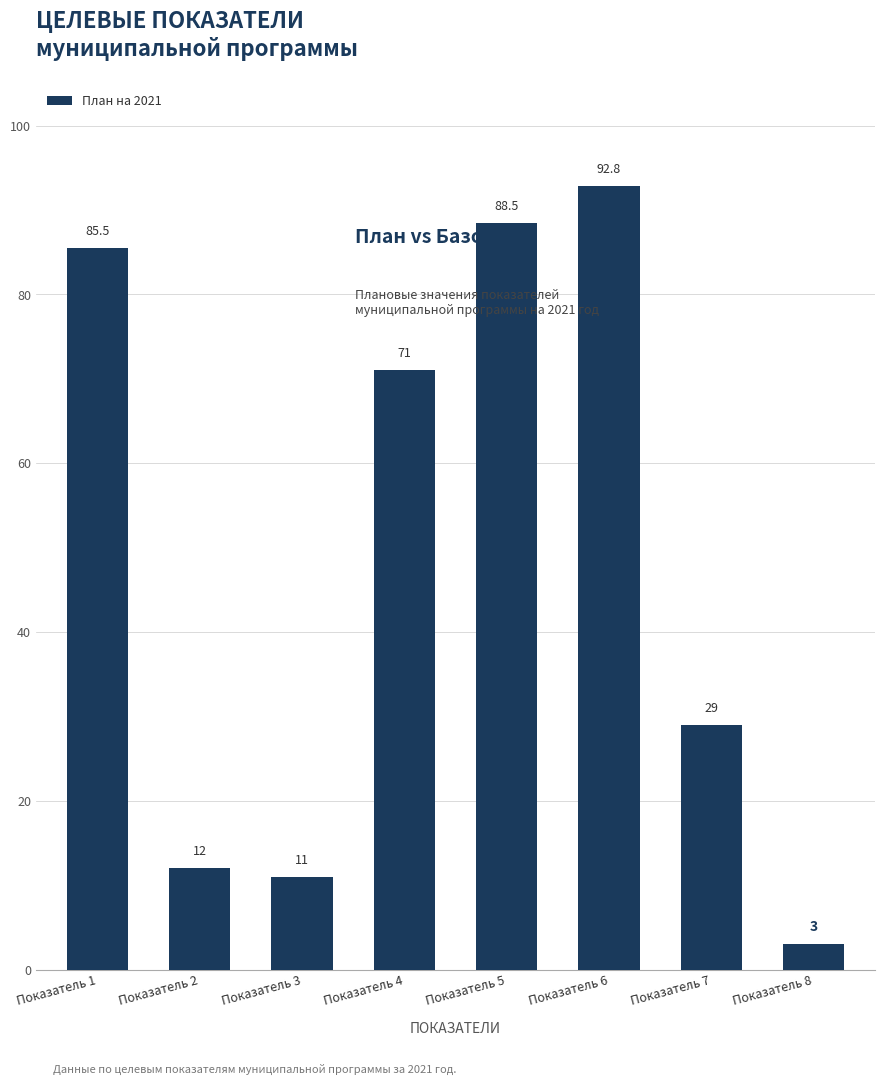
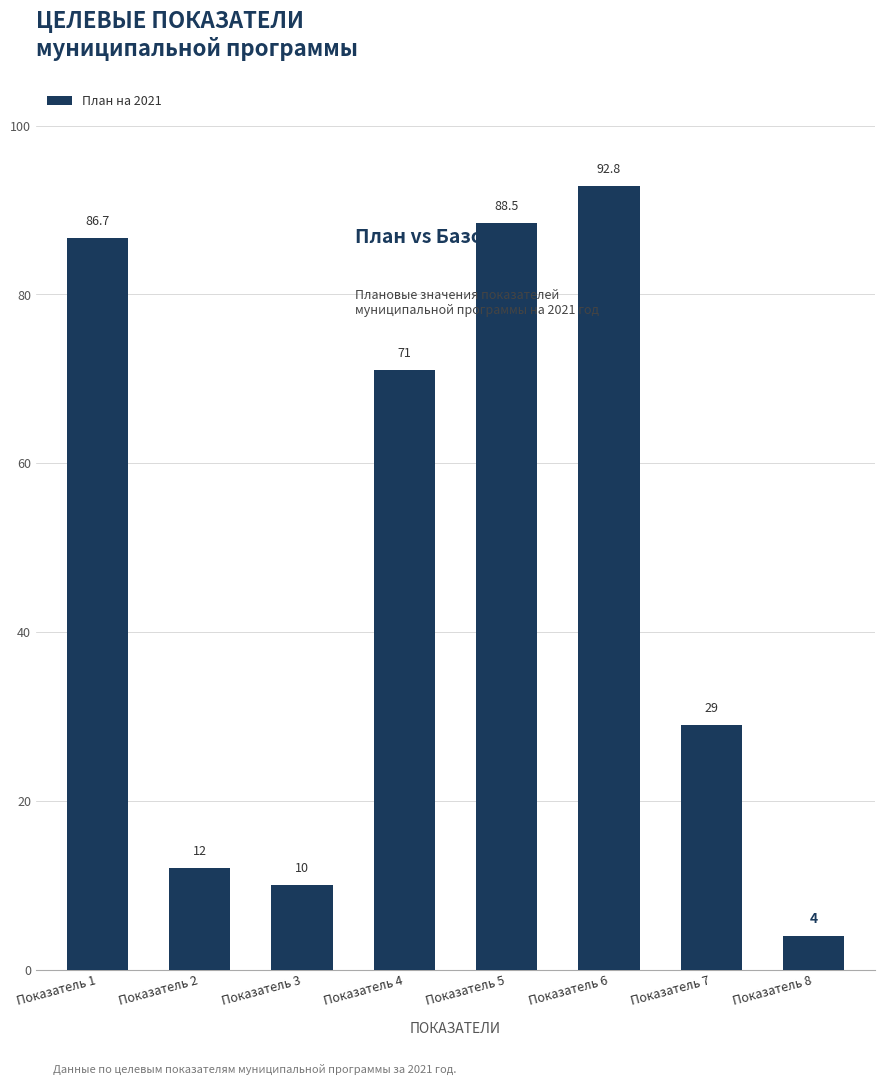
Показатель 1: 85.5 -> 86.7
Показатель 3: 11 -> 10
Показатель 8: 3 -> 4
